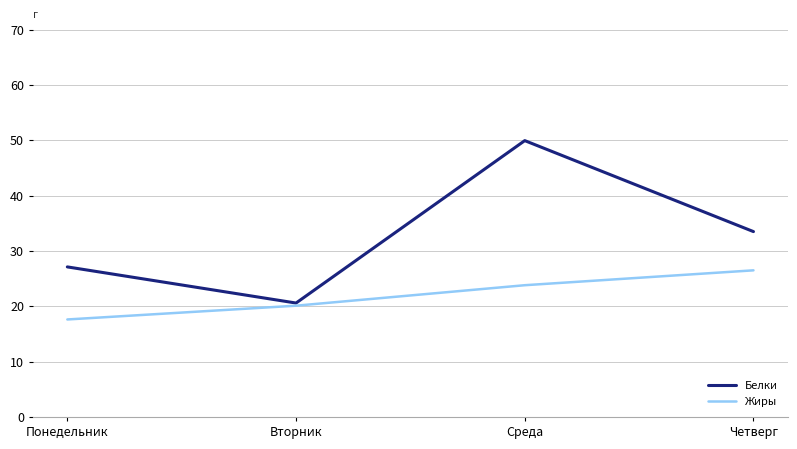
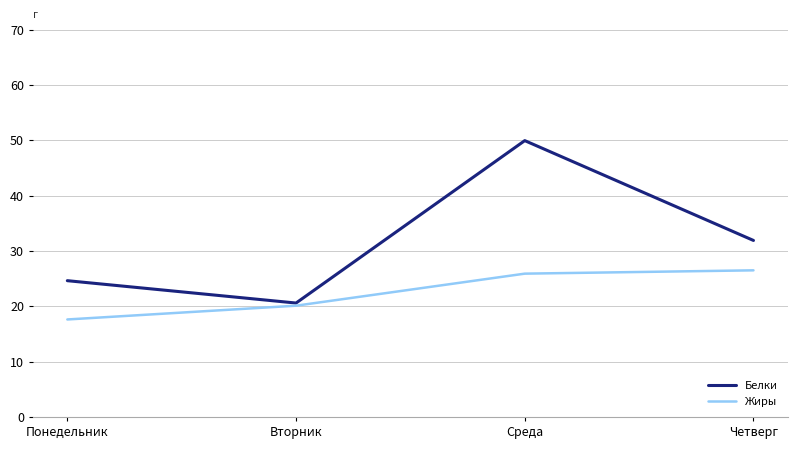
Белки, Понедельник: 27 -> 25
Жиры, Среда: 24 -> 26
Белки, Четверг: 34 -> 32
